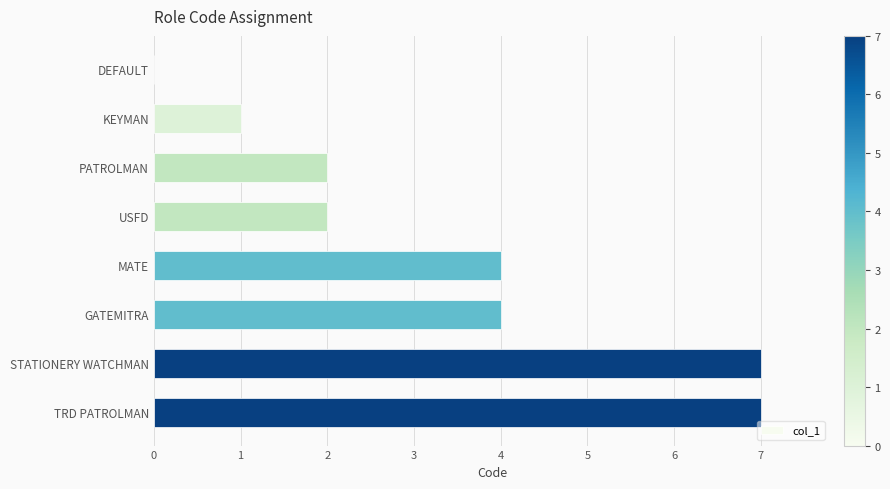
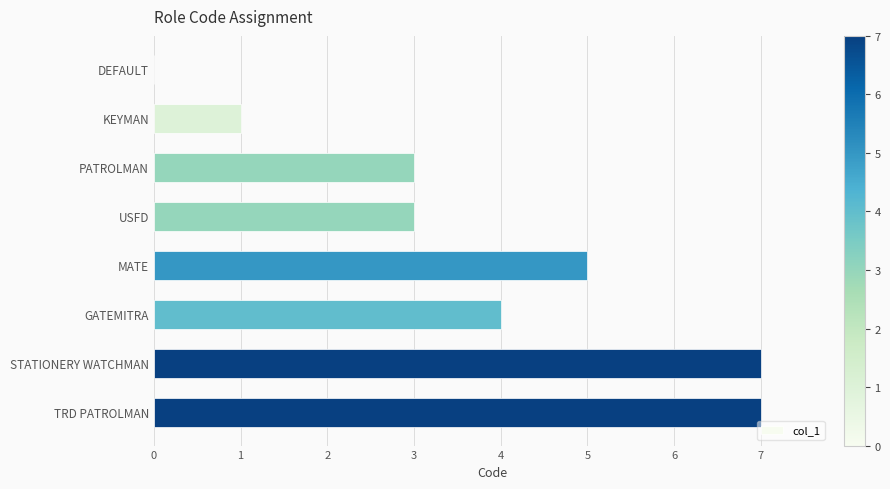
PATROLMAN: 2 -> 3
USFD: 2 -> 3
MATE: 4 -> 5
